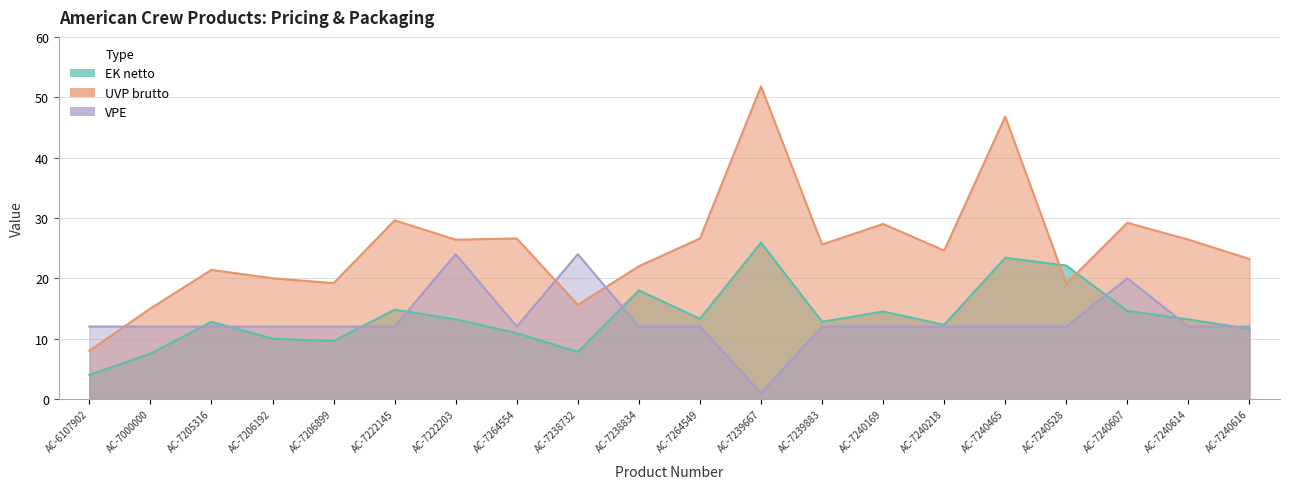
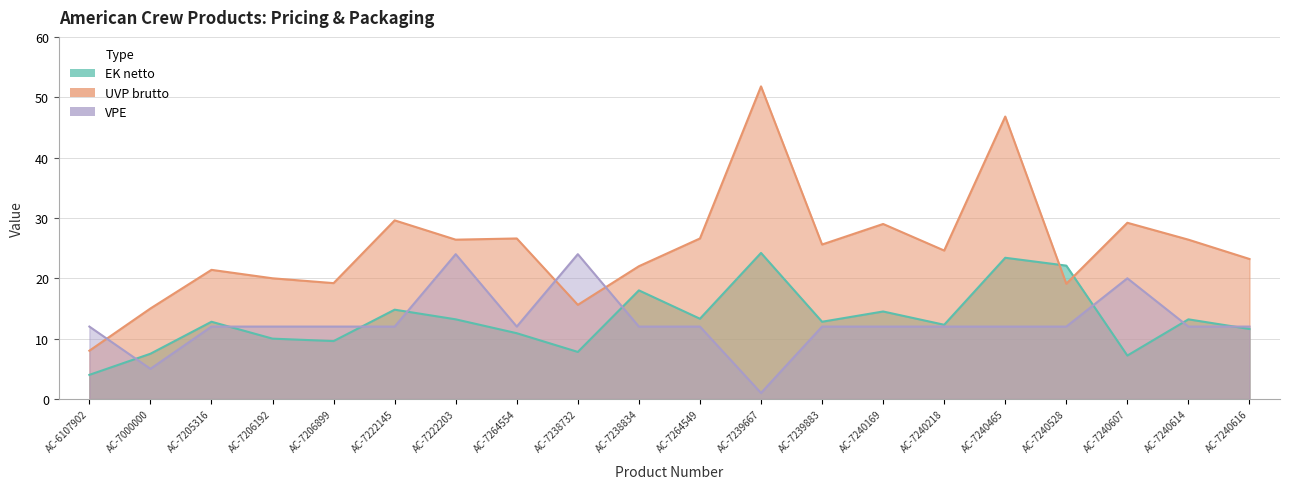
VPE, AC-7000000: 12 -> 5
EK netto, AC-7239667: 26 -> 24
EK netto, AC-7240607: 15 -> 7
